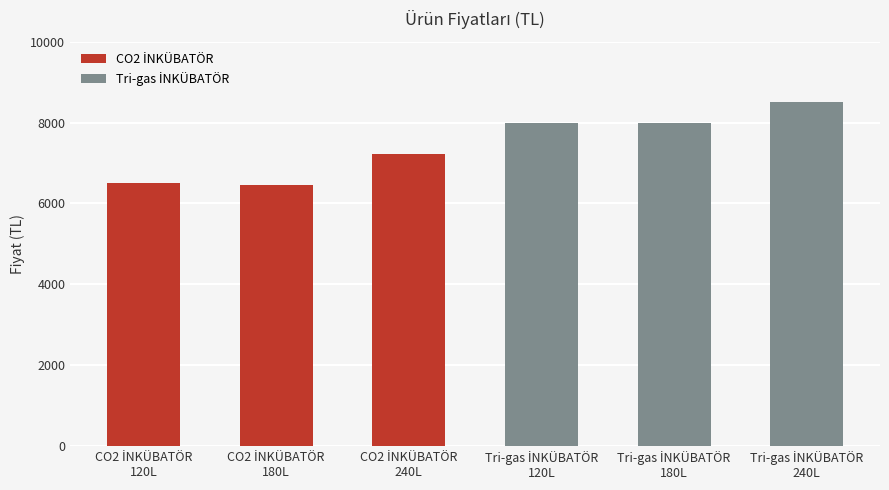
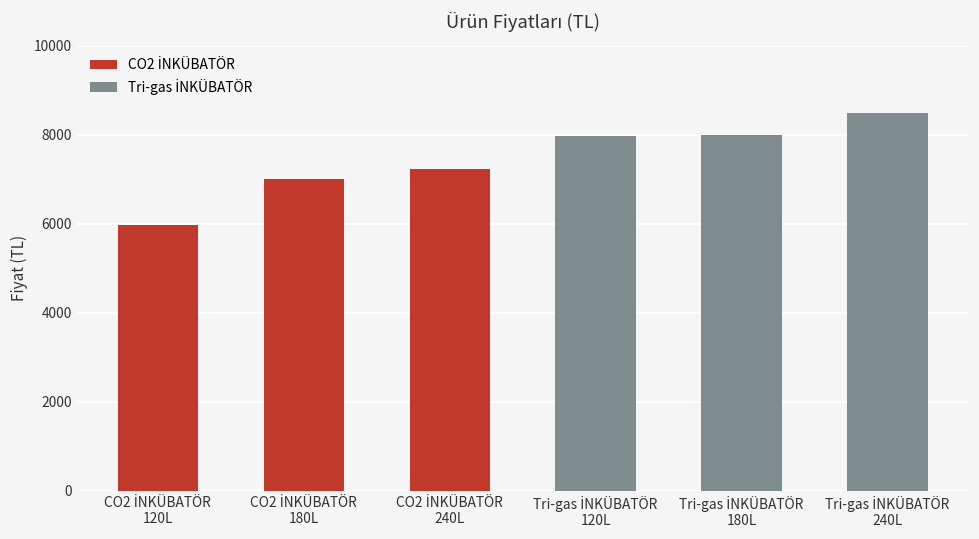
CO2 İNKÜBATÖR 120L: 6500 -> 6000
CO2 İNKÜBATÖR 180L: 6500 -> 7000
